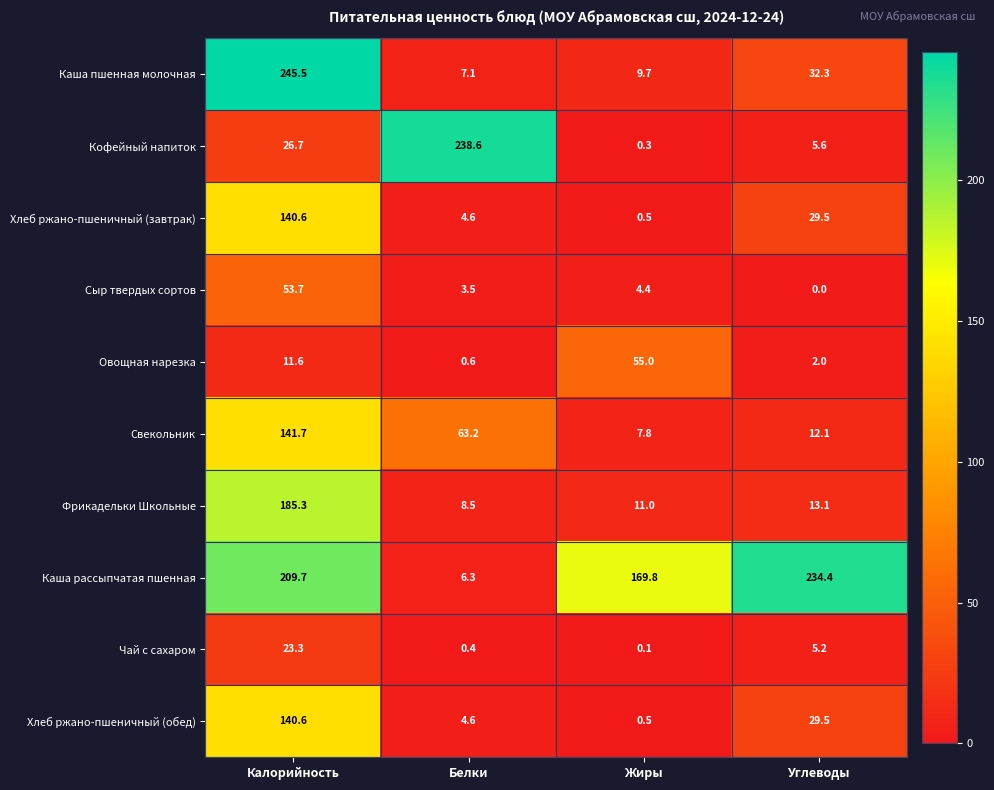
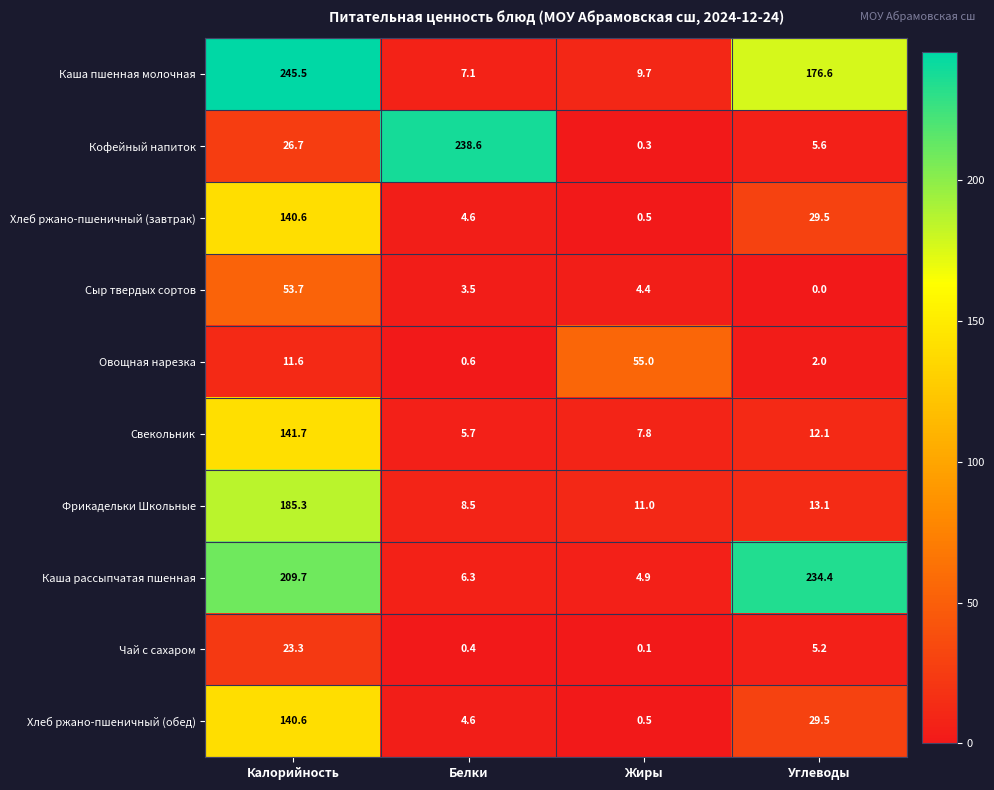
Каша пшенная молочная, Углеводы: 32.3 -> 176.6
Свекольник, Белки: 63.2 -> 5.7
Каша рассыпчатая пшенная, Жиры: 169.8 -> 4.9
